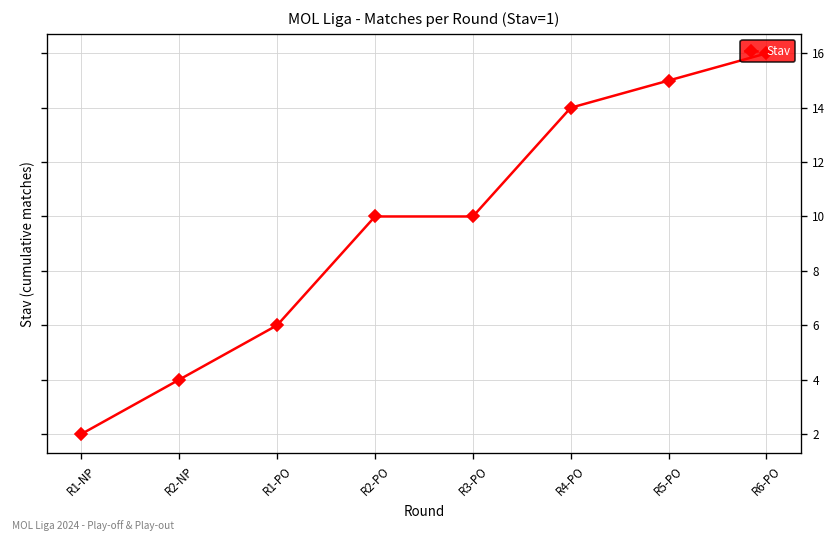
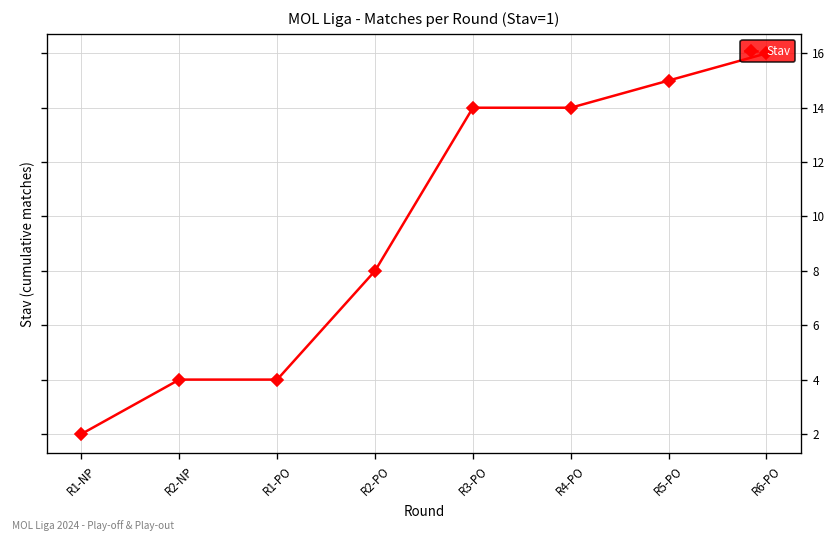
R1-PO: 6 -> 4
R2-PO: 10 -> 8
R3-PO: 10 -> 14
